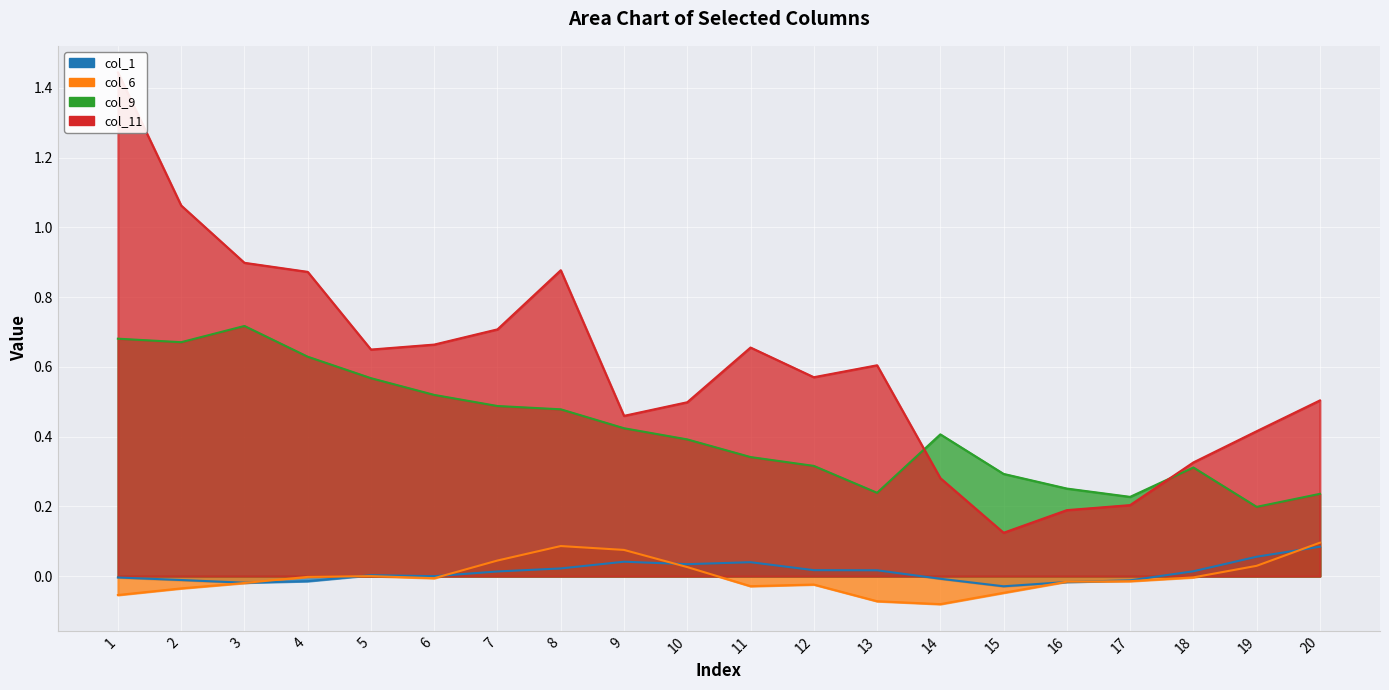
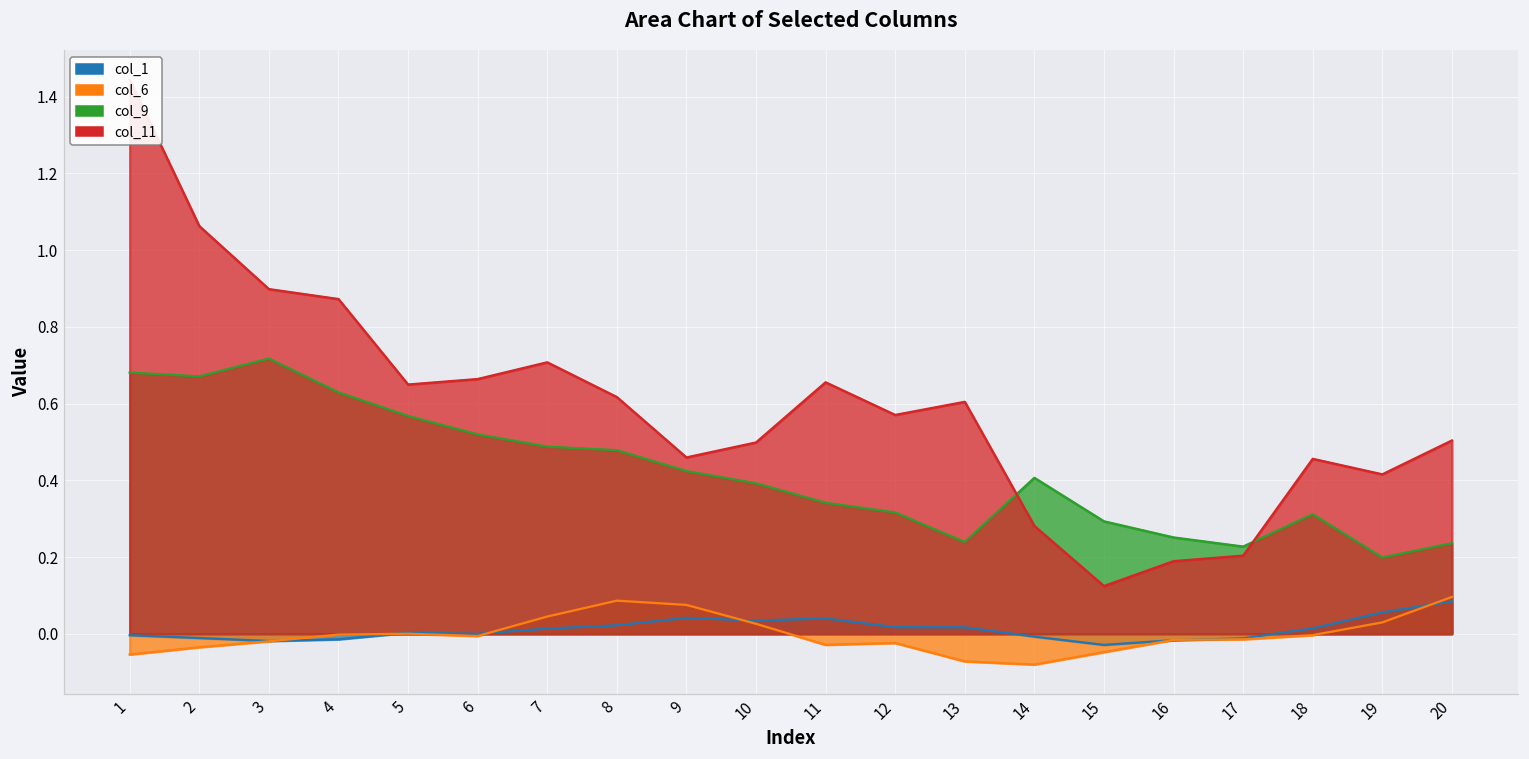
col_11, 8: 0.88 -> 0.62
col_11, 18: 0.33 -> 0.46
